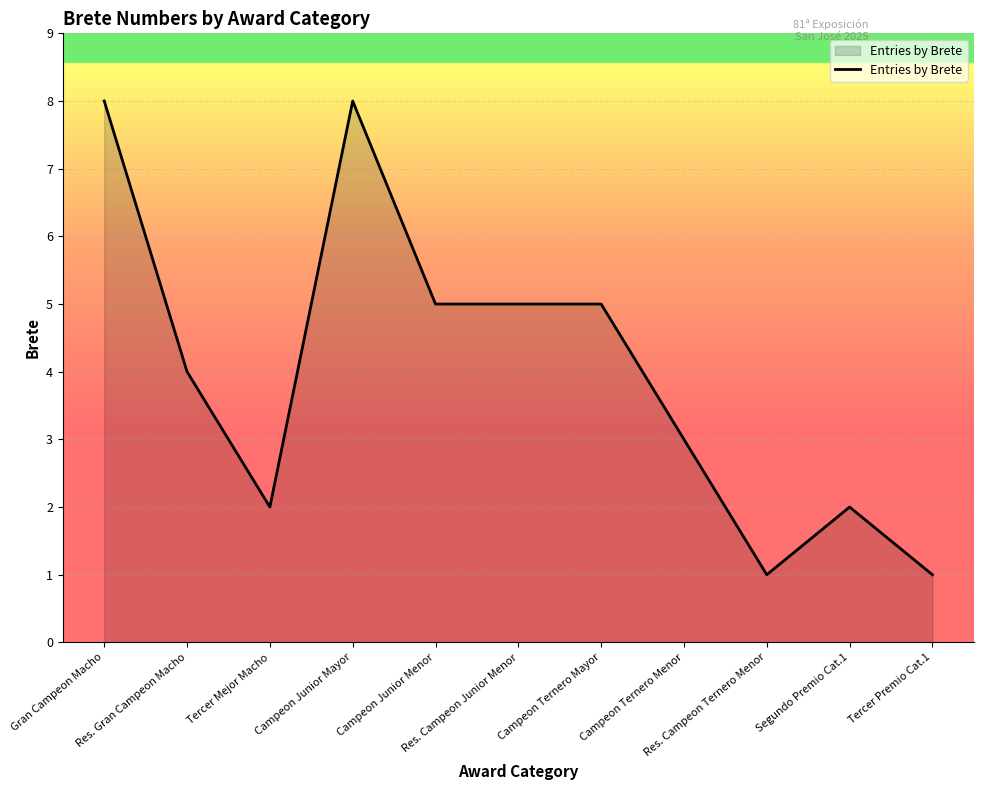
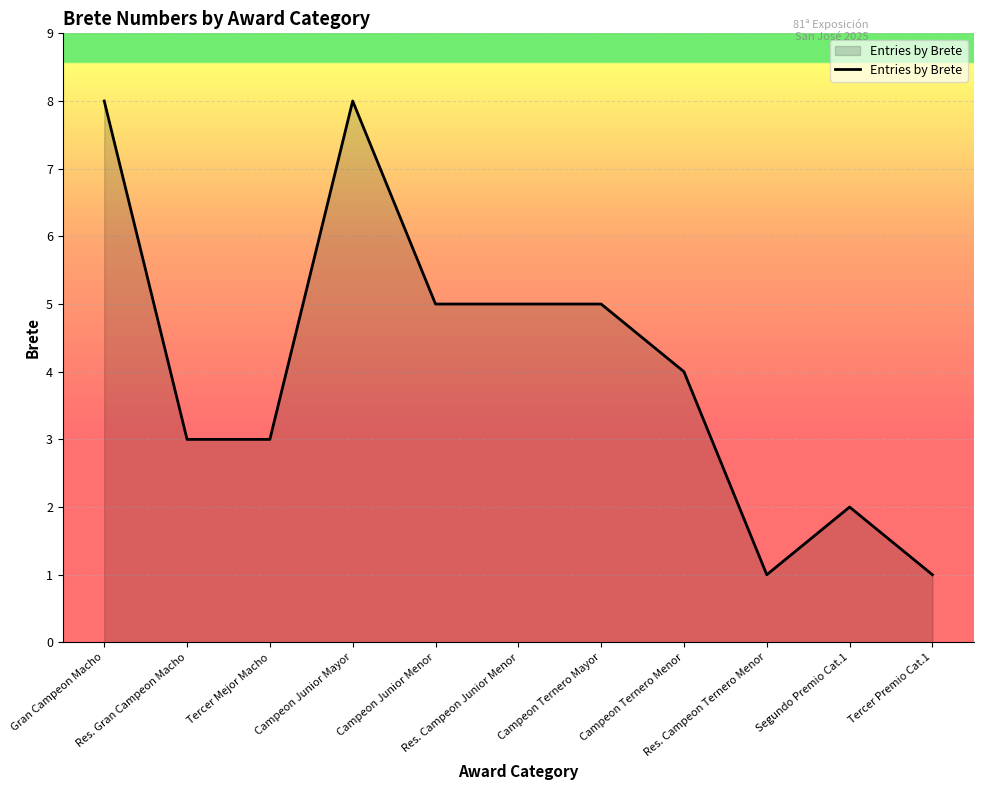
Res. Gran Campeon Macho: 4 -> 3
Tercer Mejor Macho: 2 -> 3
Campeon Ternero Menor: 3 -> 4
